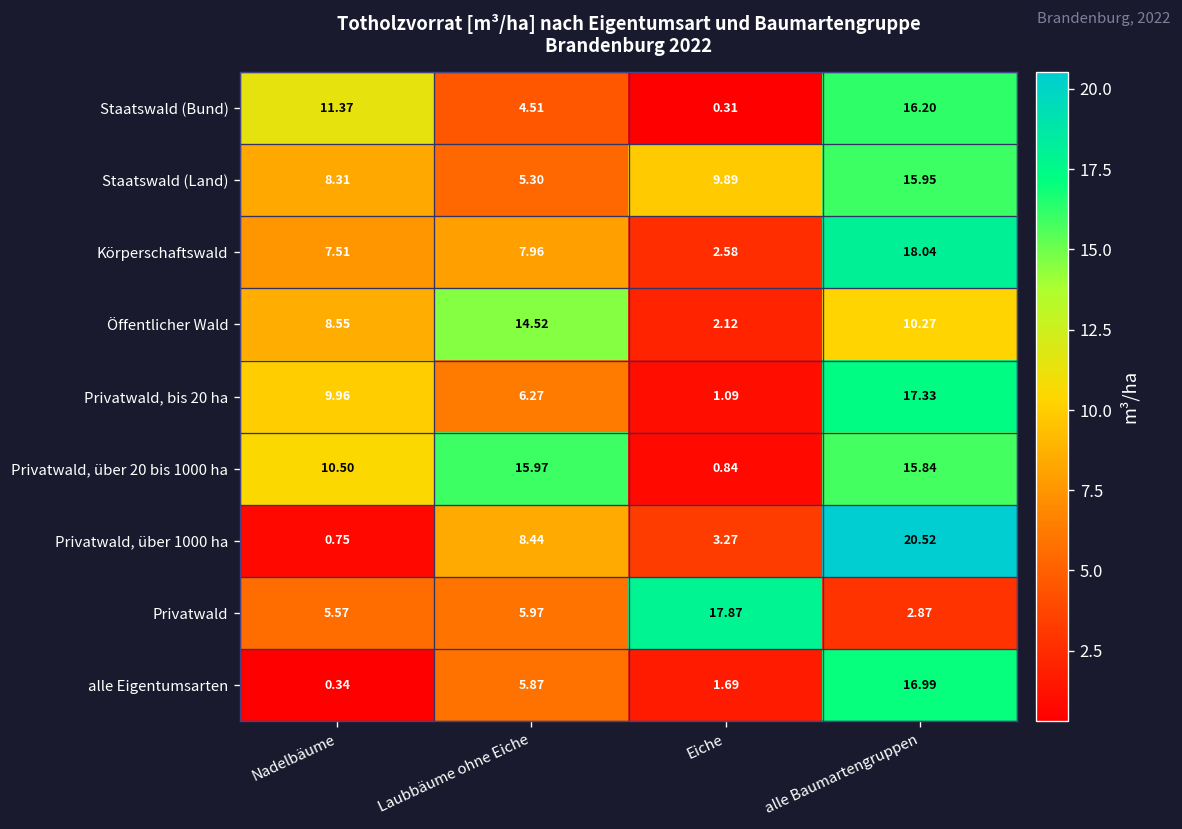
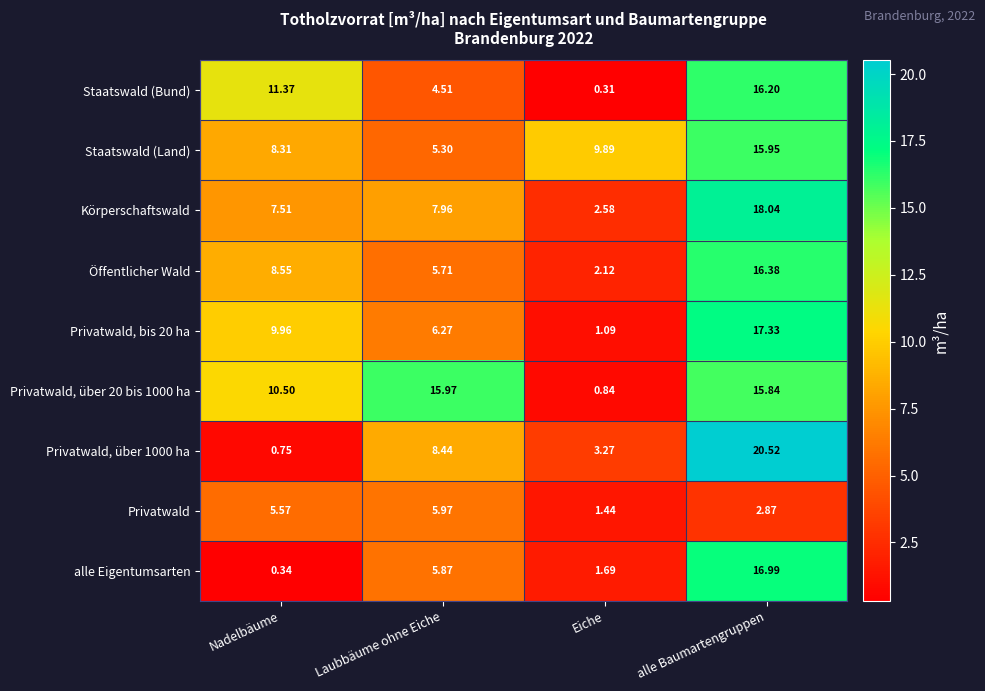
Öffentlicher Wald, Laubbäume ohne Eiche: 14.52 -> 5.71
Öffentlicher Wald, alle Baumartengruppen: 10.27 -> 16.38
Privatwald, Eiche: 17.87 -> 1.44
